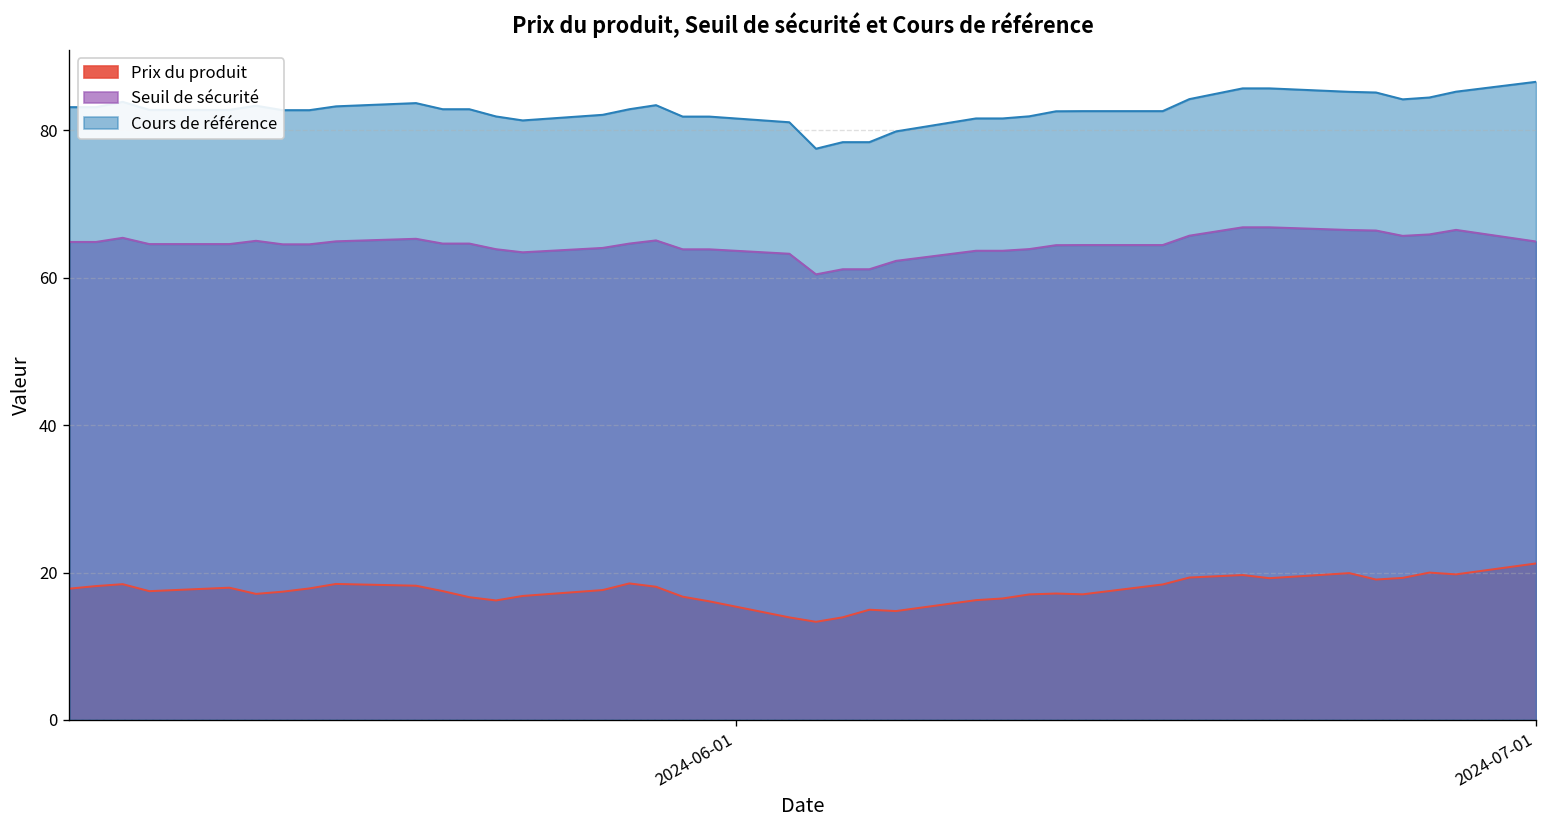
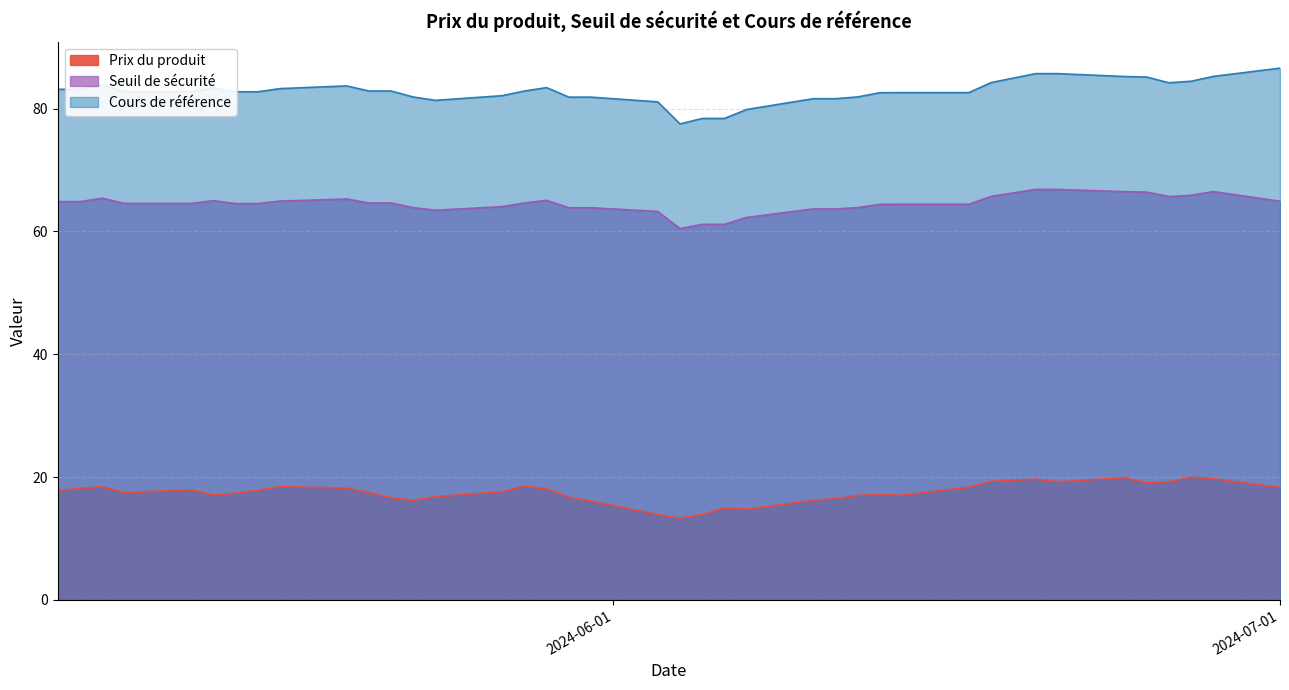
Prix du produit, 2024-07-01: 21 -> 18
